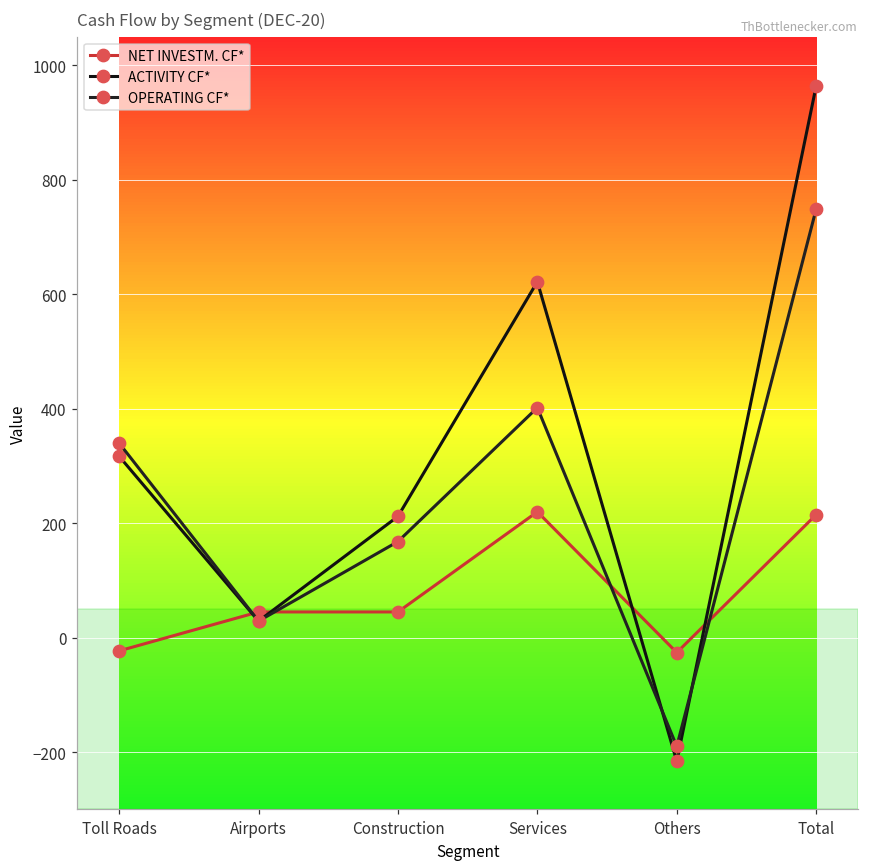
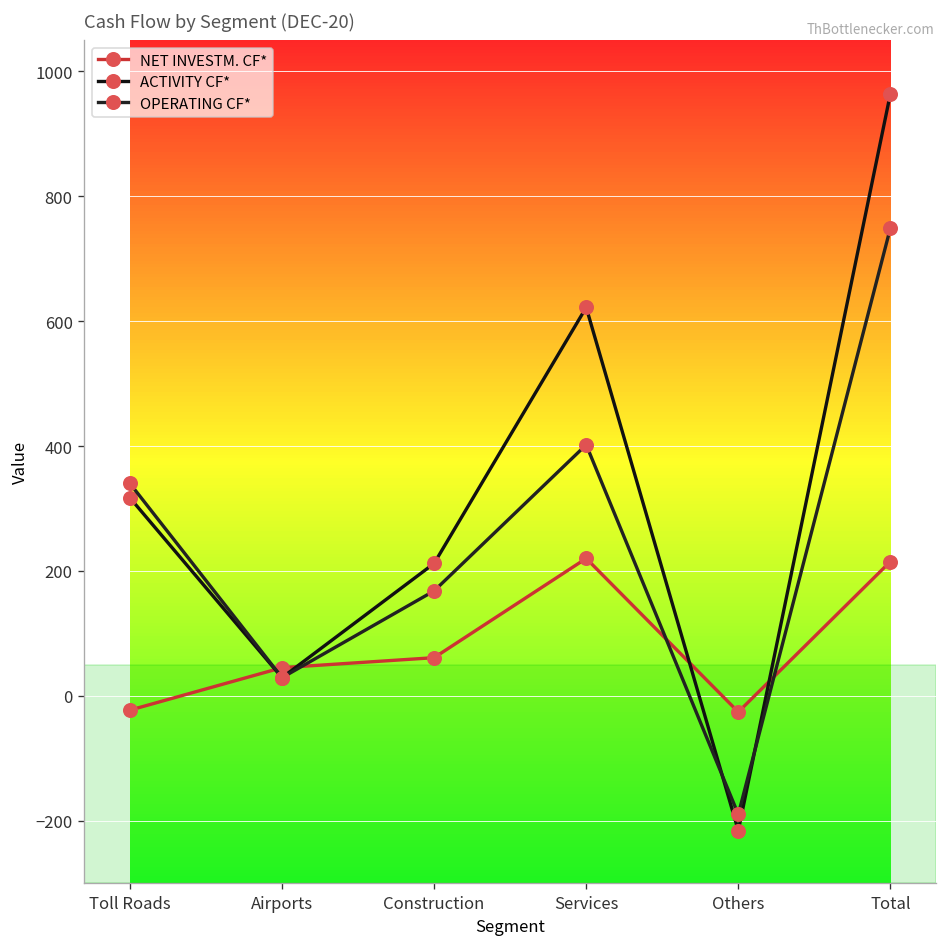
NET INVESTM. CF*, Construction: 50 -> 60
